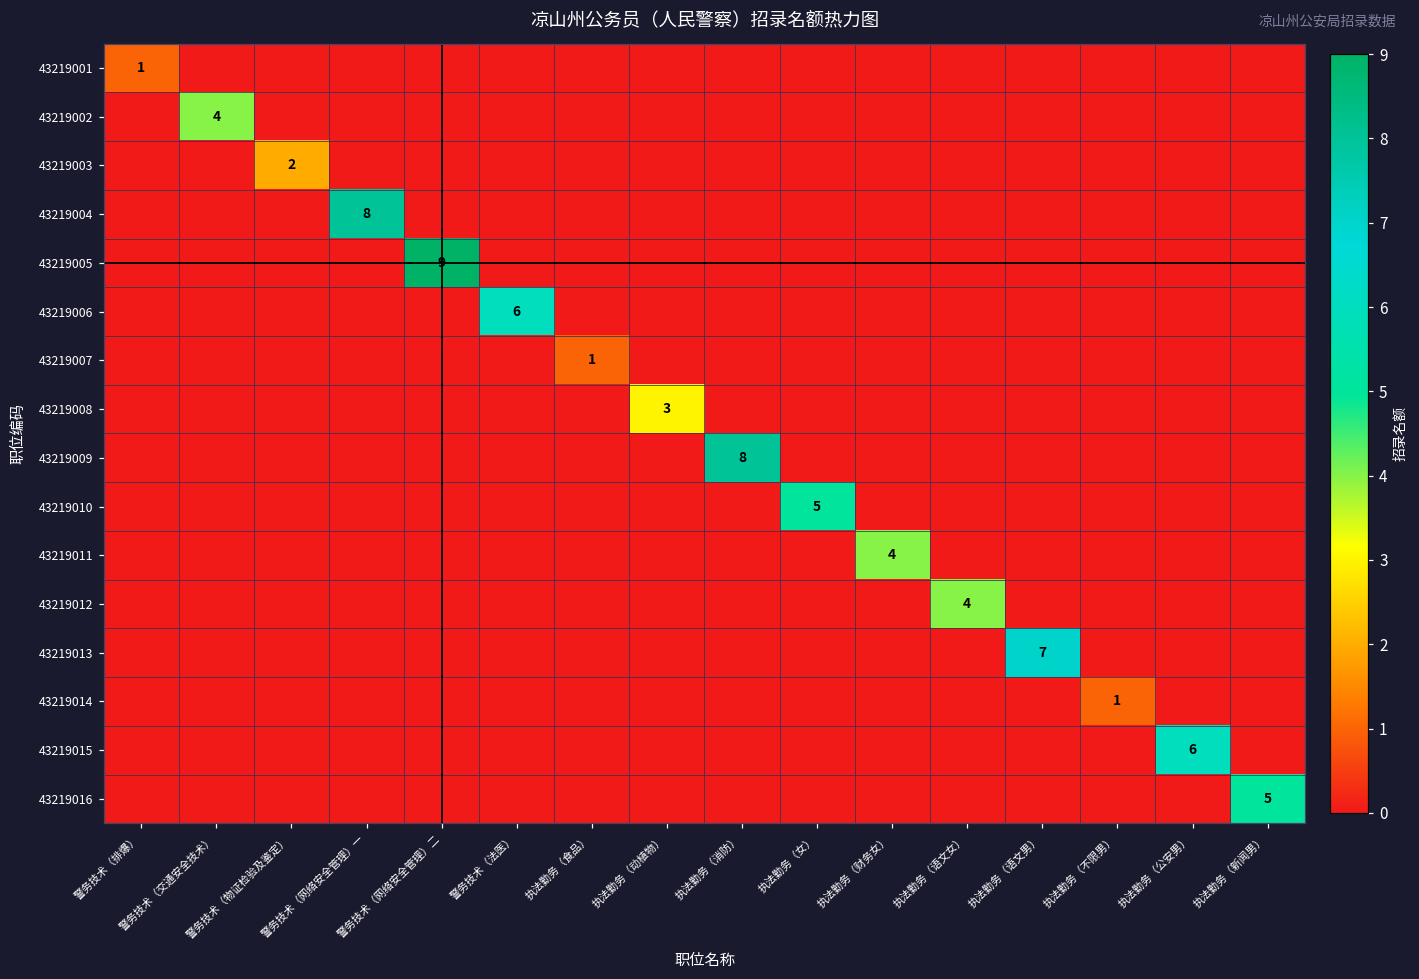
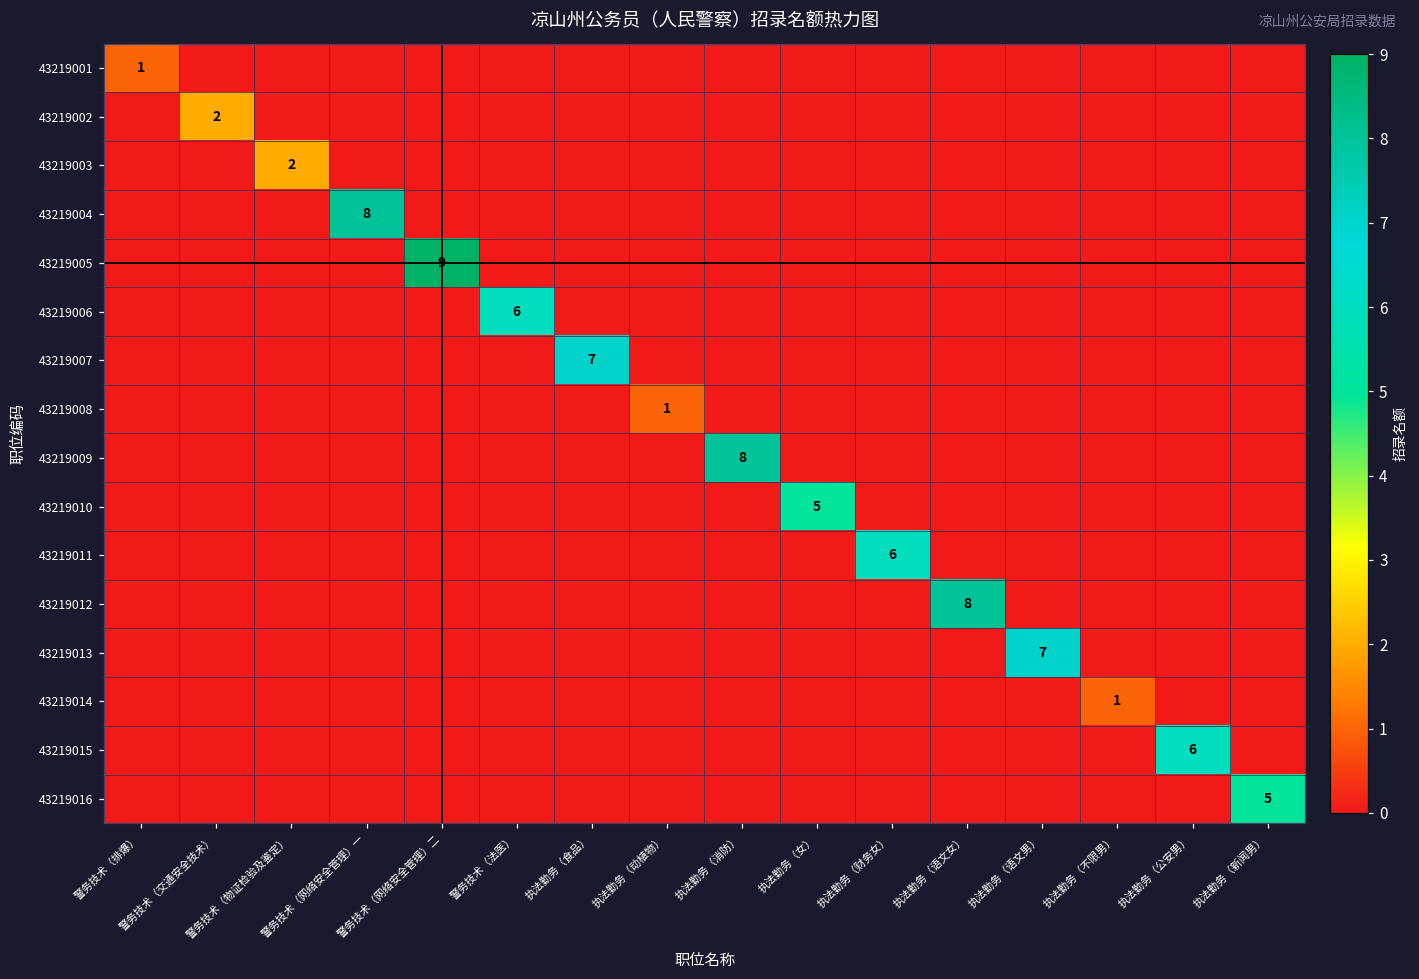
43219002, 警务技术（交通安全技术）: 4 -> 2
43219007, 执法勤务（食品）: 1 -> 7
43219008, 执法勤务（动植物）: 3 -> 1
43219011, 执法勤务（财务女）: 4 -> 6
43219012, 执法勤务（语文女）: 4 -> 8
